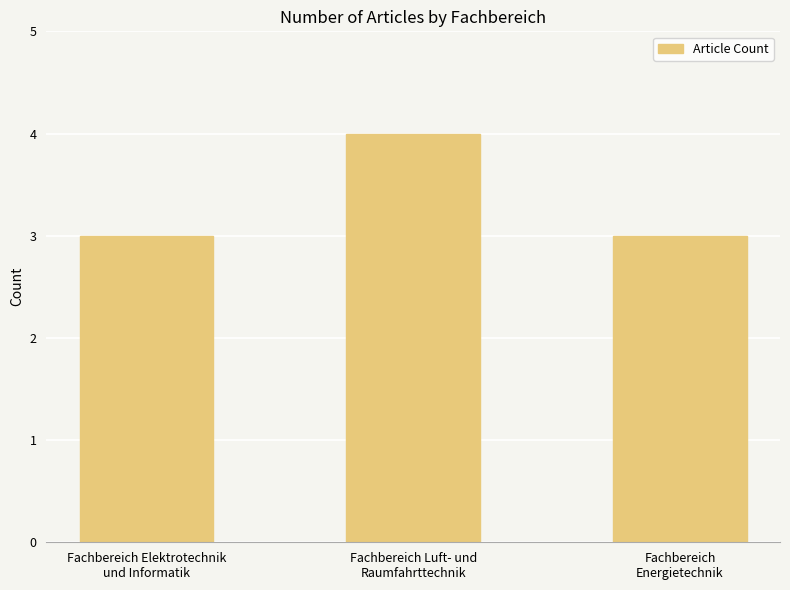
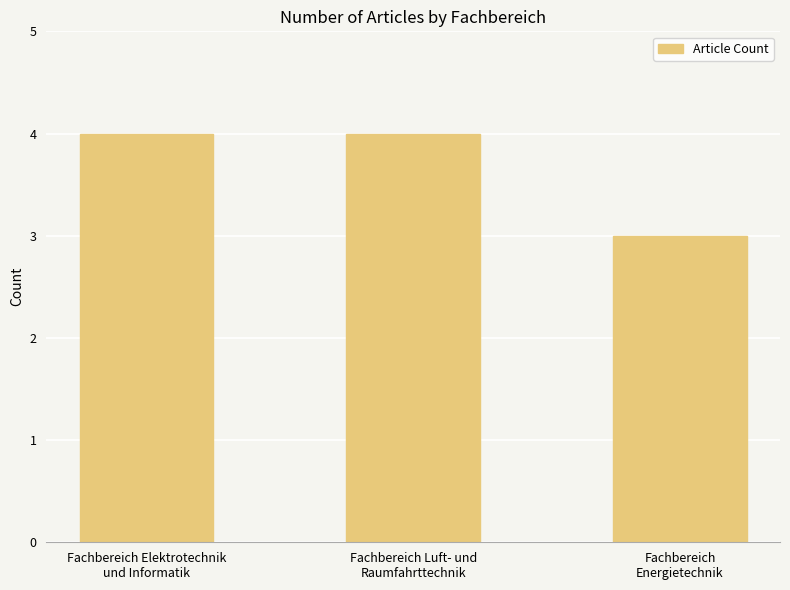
Fachbereich Elektrotechnik und Informatik: 3 -> 4
